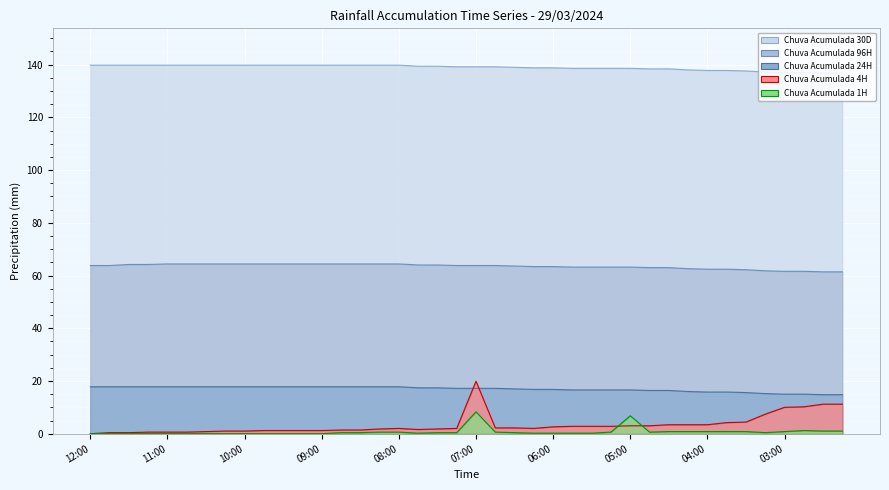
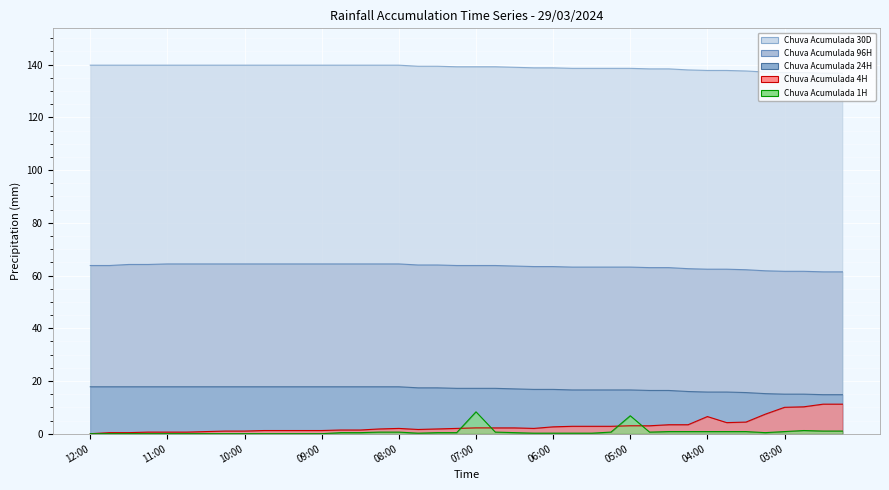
Chuva Acumulada 4H, 07:00: 20 -> 2
Chuva Acumulada 4H, 04:00: 3 -> 7
